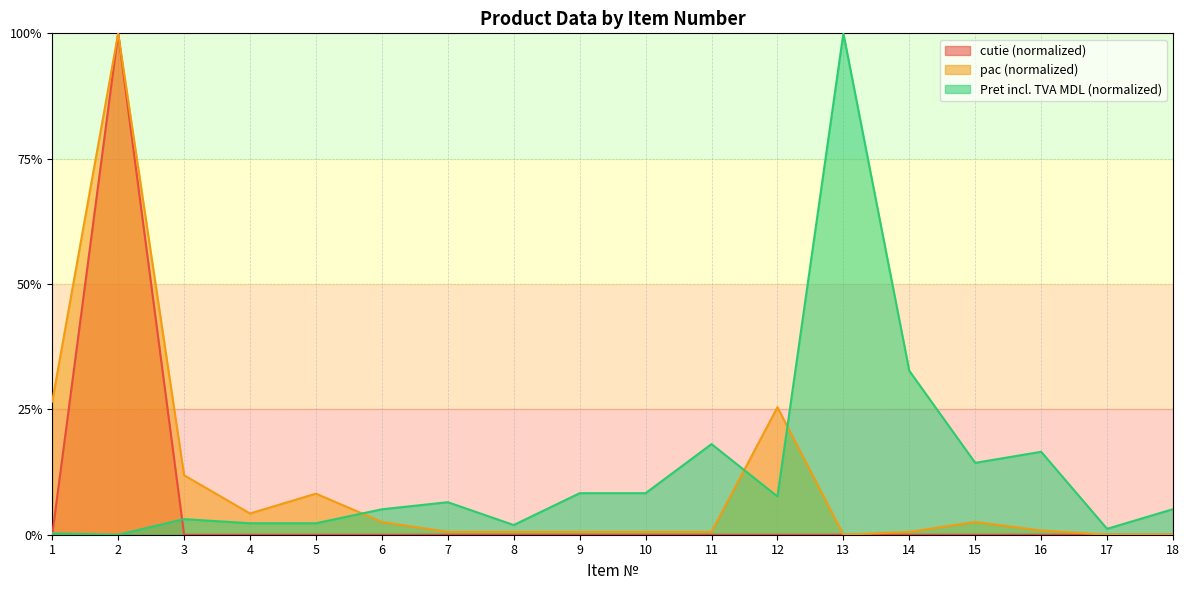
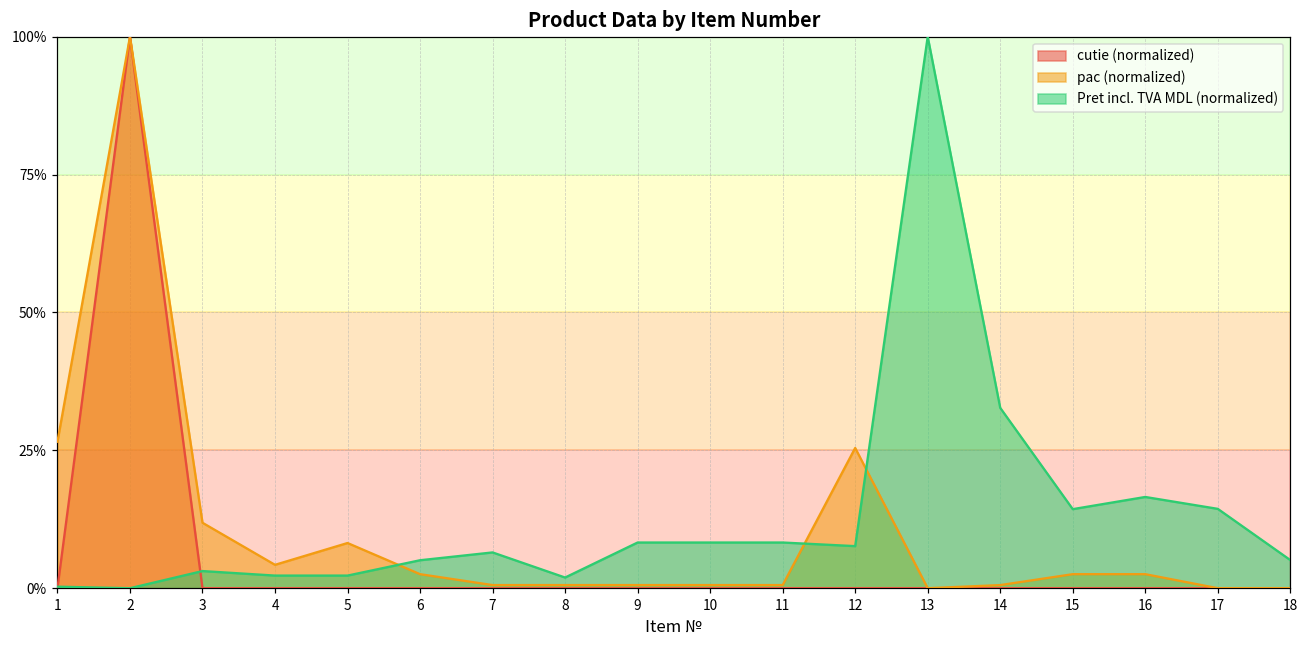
Pret incl. TVA MDL (normalized), 11: 18% -> 8%
pac (normalized), 16: 1% -> 3%
Pret incl. TVA MDL (normalized), 17: 1% -> 14%
